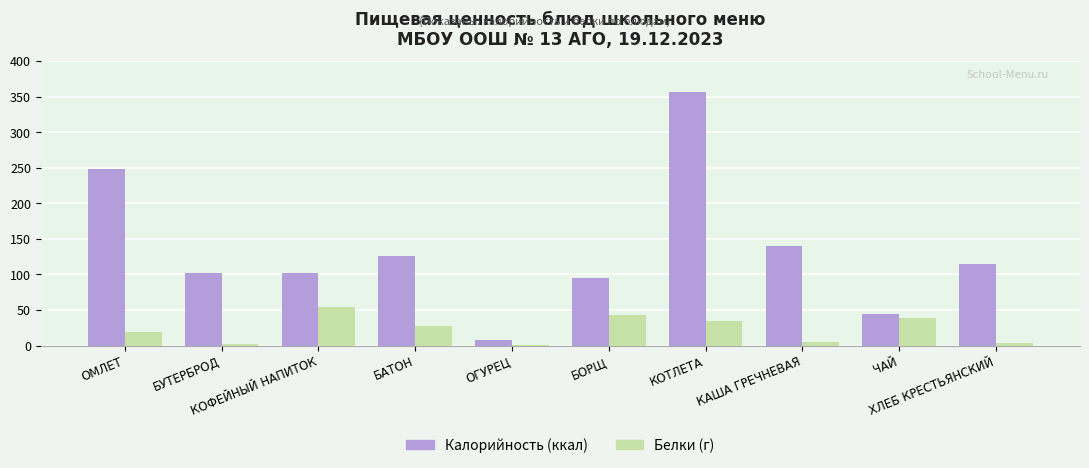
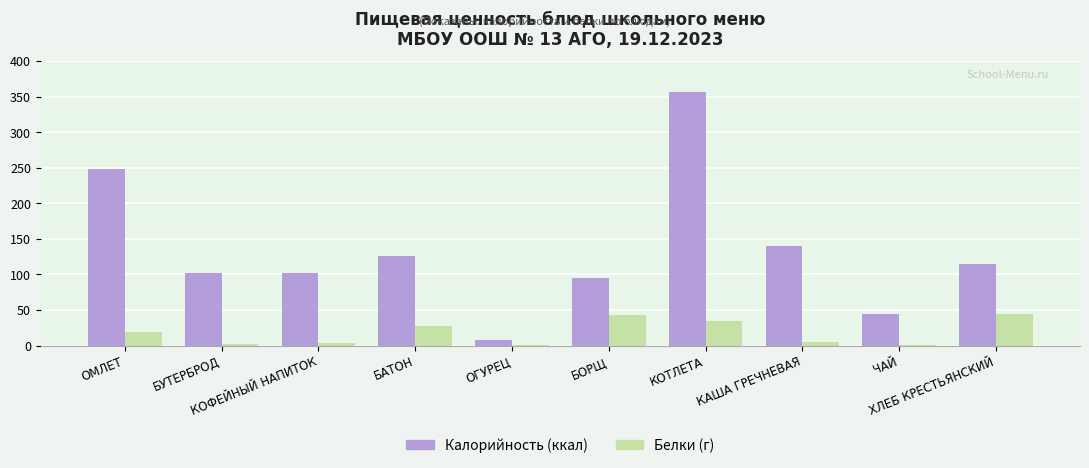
Белки (г), КОФЕЙНЫЙ НАПИТОК: 50 -> 0
Белки (г), ЧАЙ: 40 -> 0
Белки (г), ХЛЕБ КРЕСТЬЯНСКИЙ: 0 -> 40
